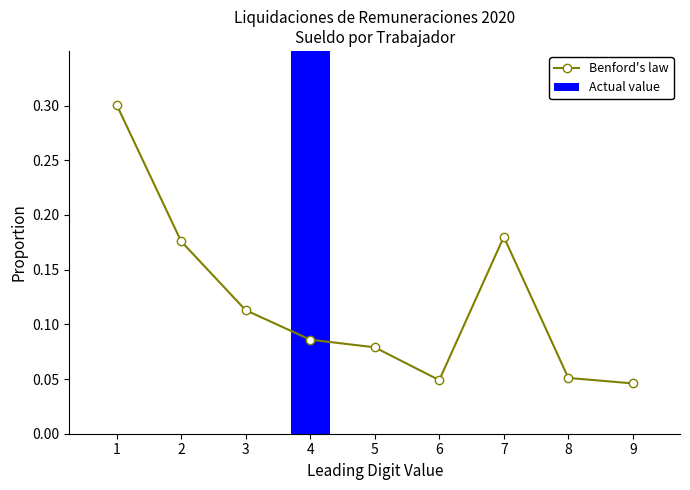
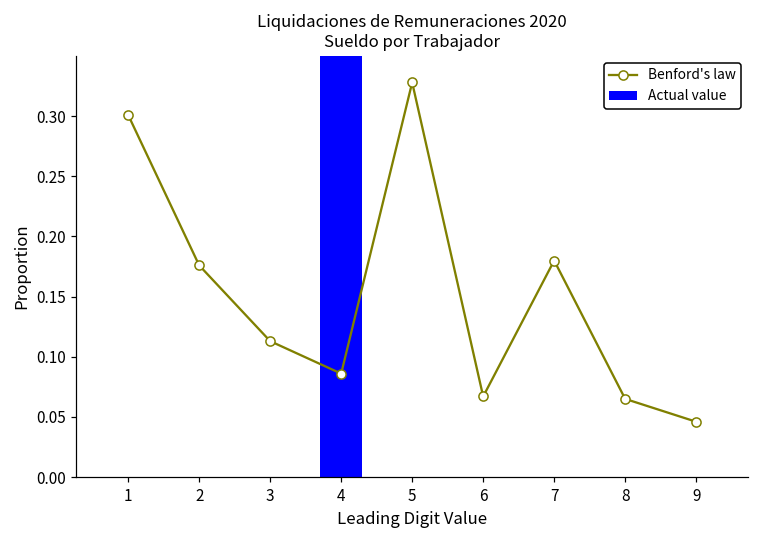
Benford's law, 5: 0.079 -> 0.328
Benford's law, 6: 0.049 -> 0.067
Benford's law, 8: 0.051 -> 0.065
